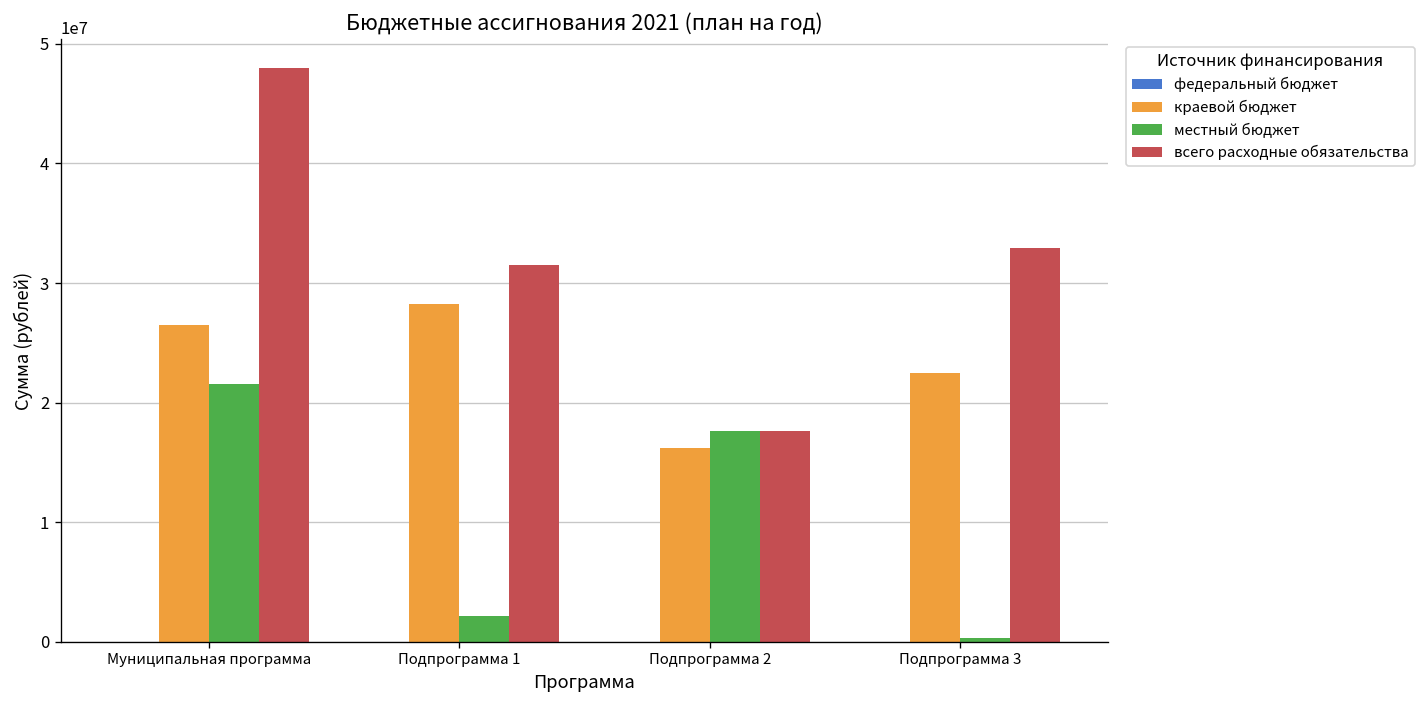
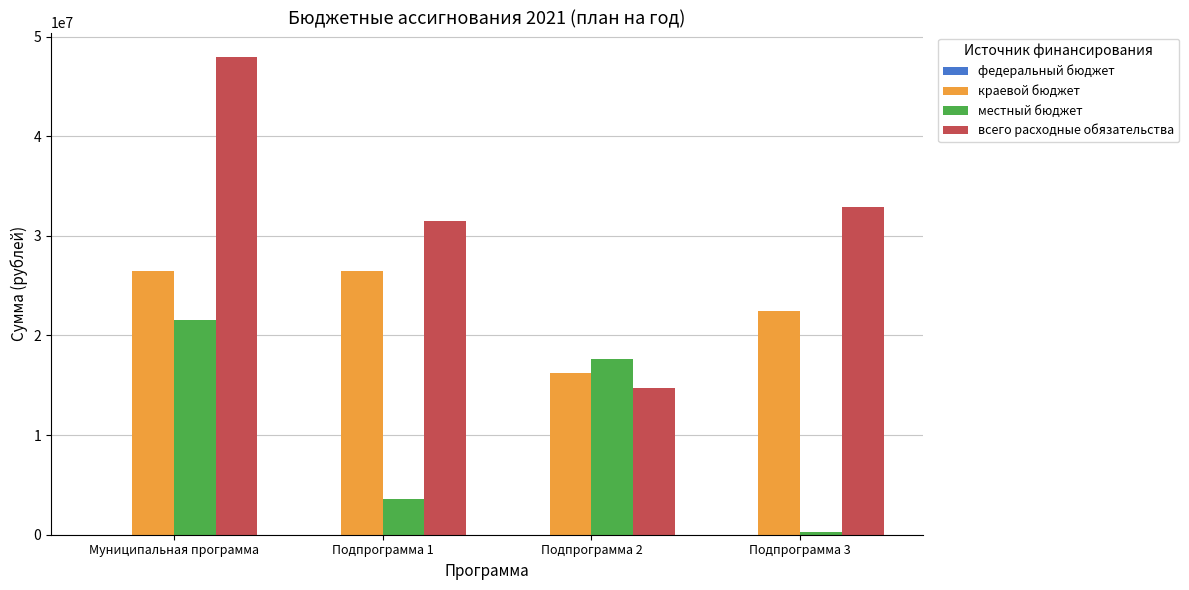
краевой бюджет, Подпрограмма 1: 28000000 -> 26000000
местный бюджет, Подпрограмма 1: 2000000 -> 4000000
всего расходные обязательства, Подпрограмма 2: 18000000 -> 15000000
